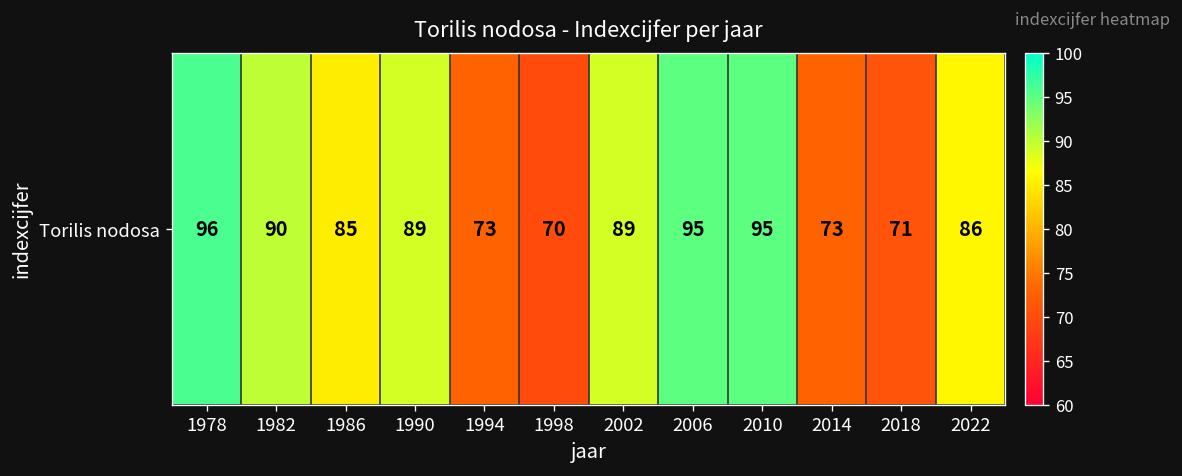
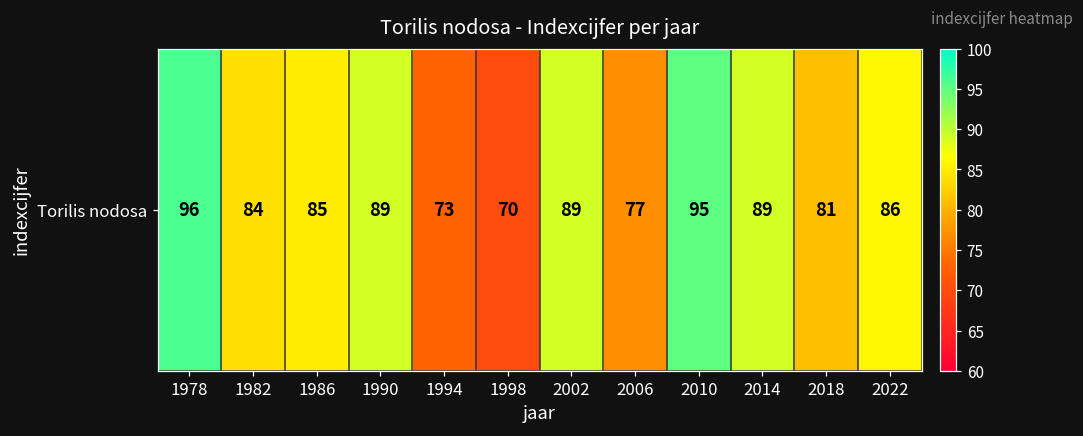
Torilis nodosa, 1982: 90 -> 84
Torilis nodosa, 2006: 95 -> 77
Torilis nodosa, 2014: 73 -> 89
Torilis nodosa, 2018: 71 -> 81
